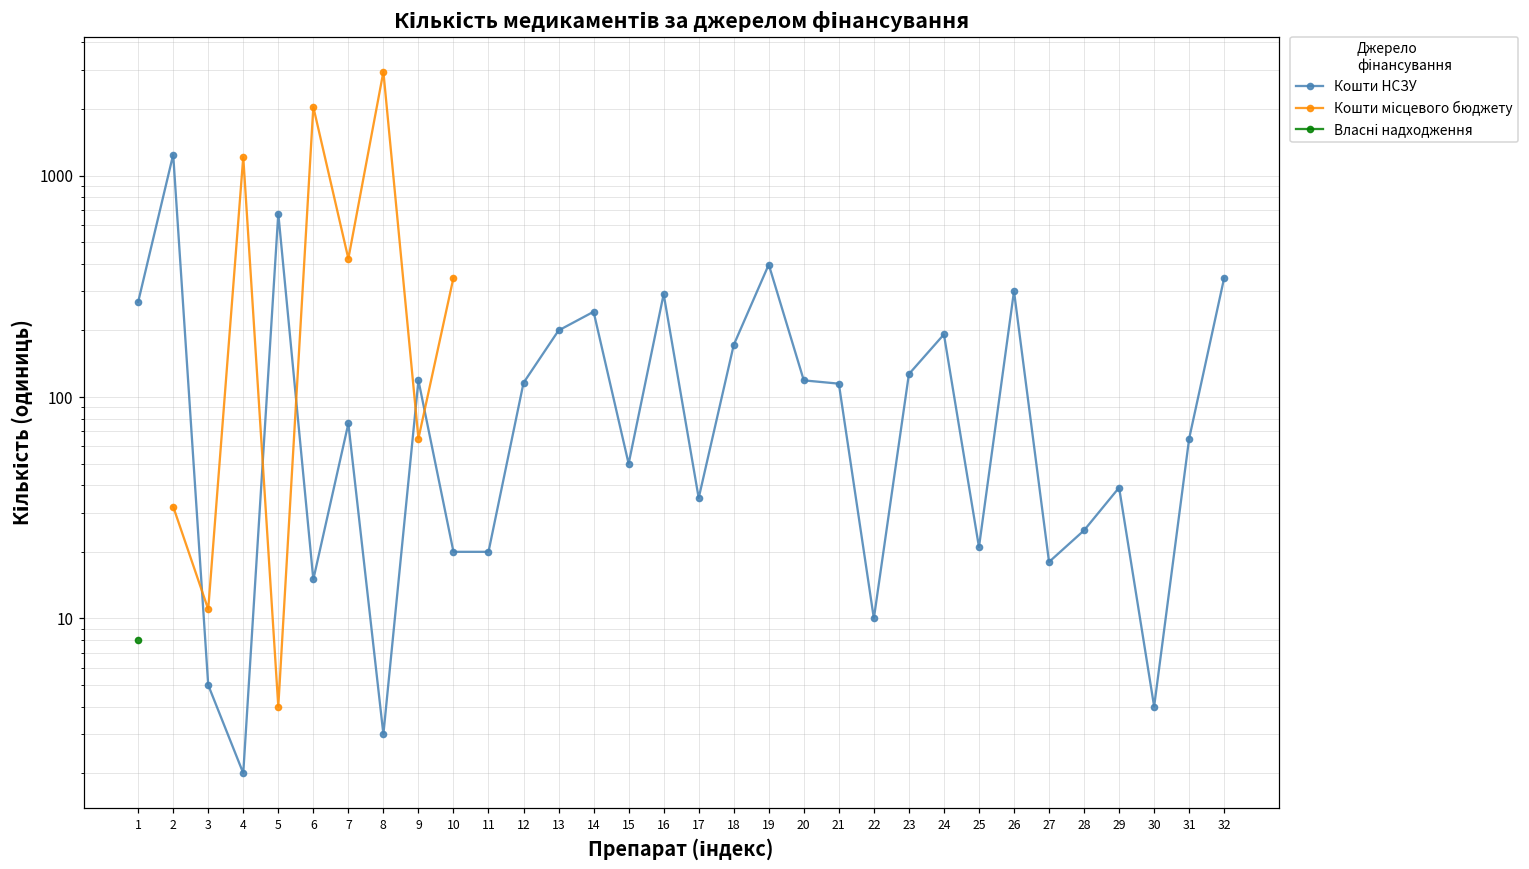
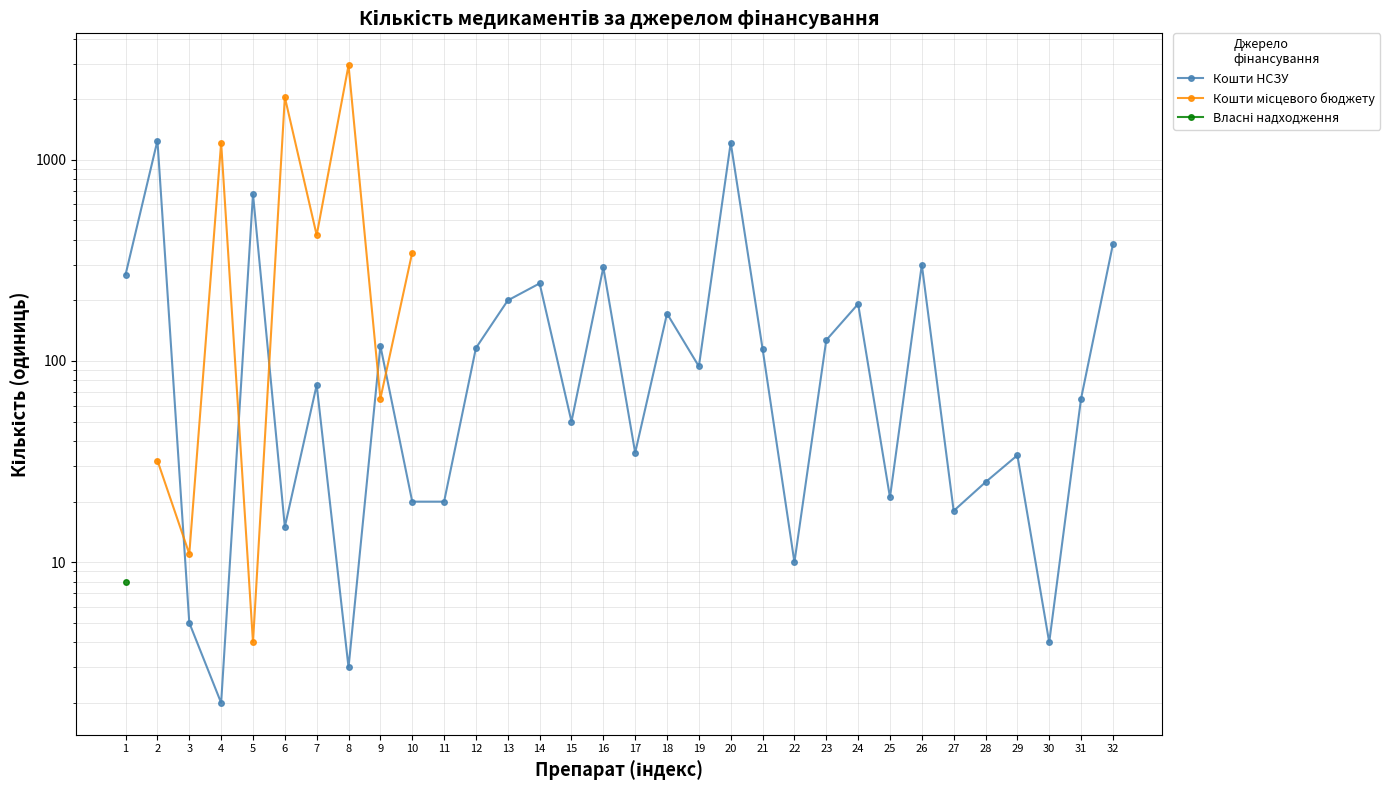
Кошти НСЗУ, 19: 400 -> 90
Кошти НСЗУ, 20: 120 -> 1200
Кошти НСЗУ, 29: 39 -> 34
Кошти НСЗУ, 32: 350 -> 380
